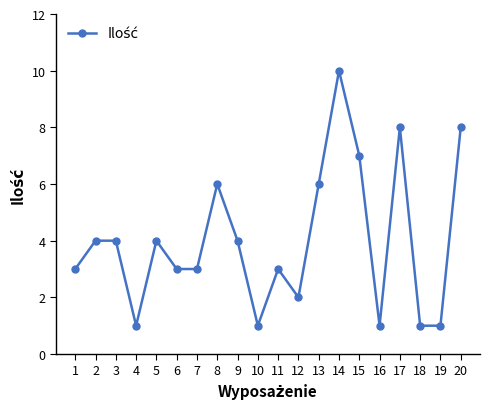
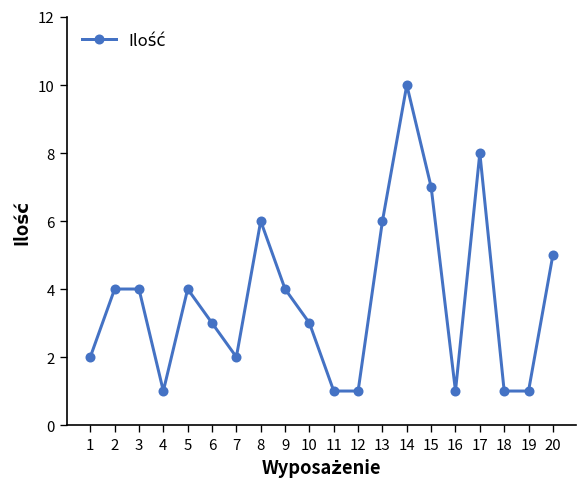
1: 3 -> 2
7: 3 -> 2
10: 1 -> 3
11: 3 -> 1
12: 2 -> 1
20: 8 -> 5
